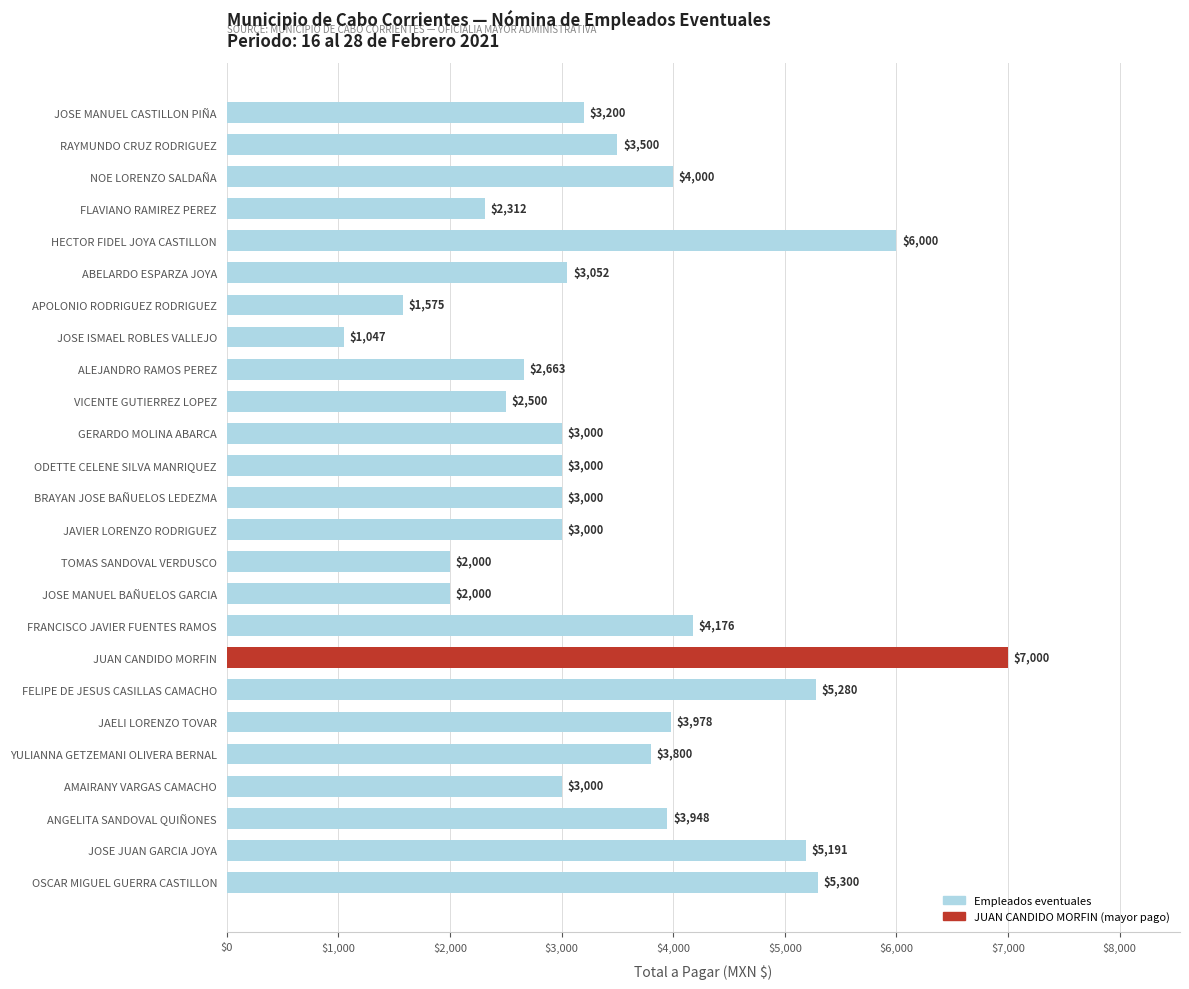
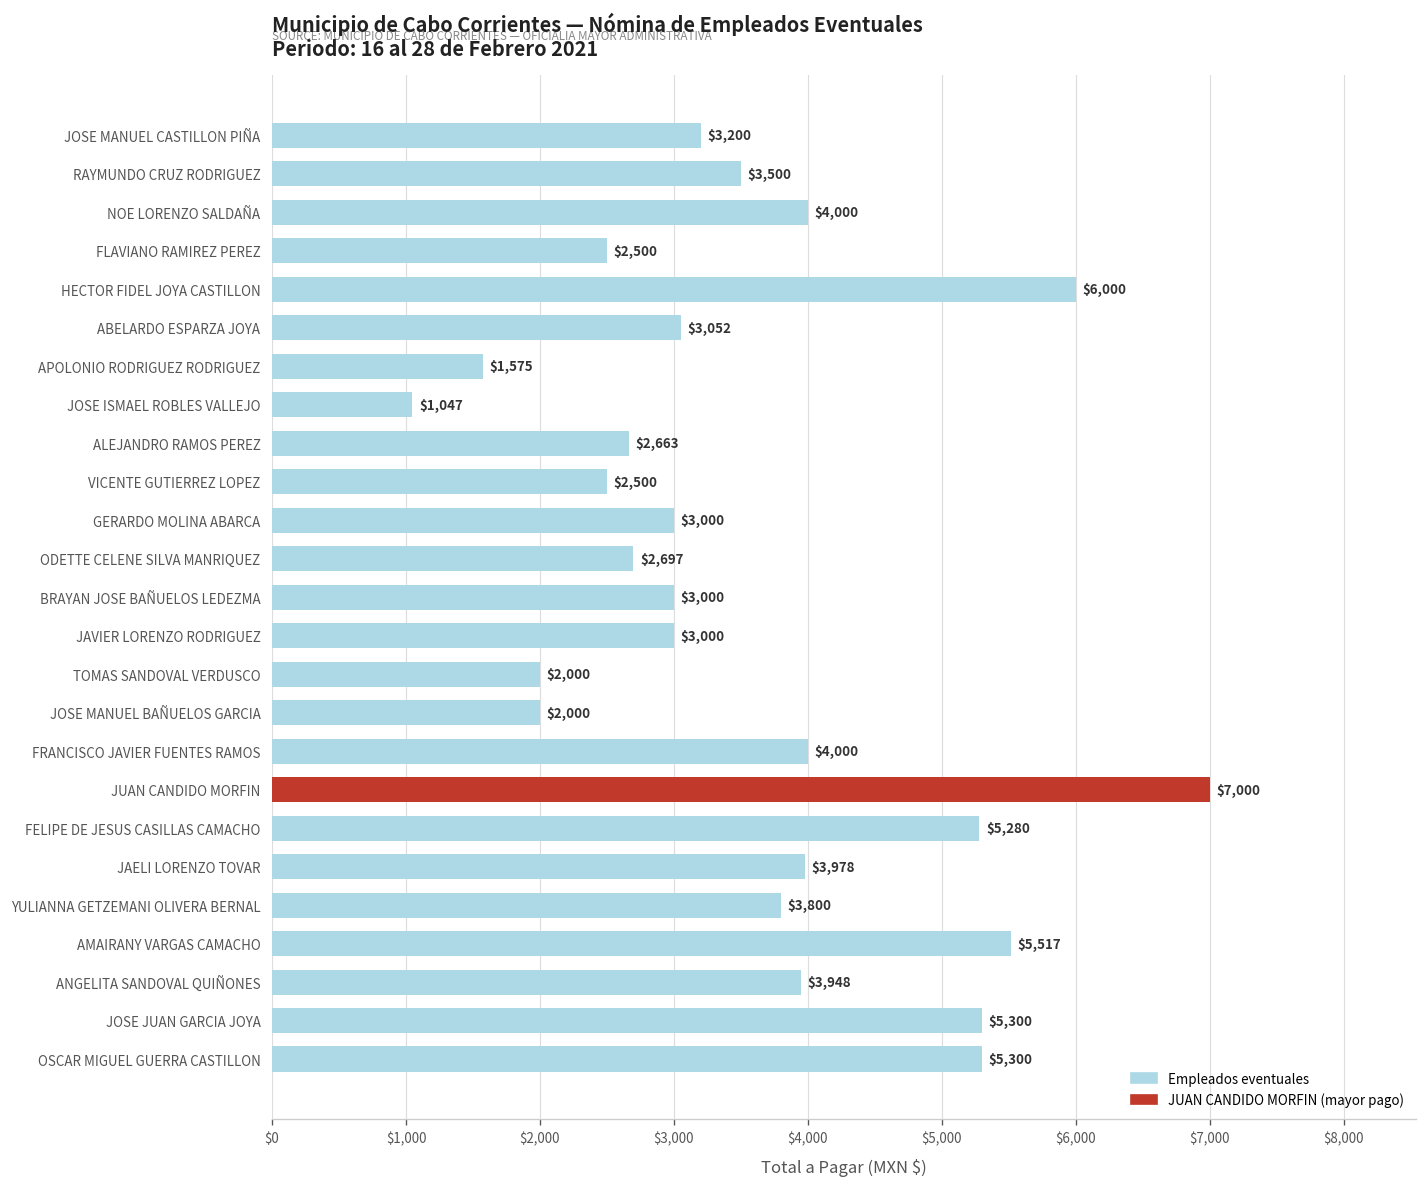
FLAVIANO RAMIREZ PEREZ: $2,312 -> $2,500
ODETTE CELENE SILVA MANRIQUEZ: $3,000 -> $2,697
FRANCISCO JAVIER FUENTES RAMOS: $4,176 -> $4,000
AMAIRANY VARGAS CAMACHO: $3,000 -> $5,517
JOSE JUAN GARCIA JOYA: $5,191 -> $5,300
